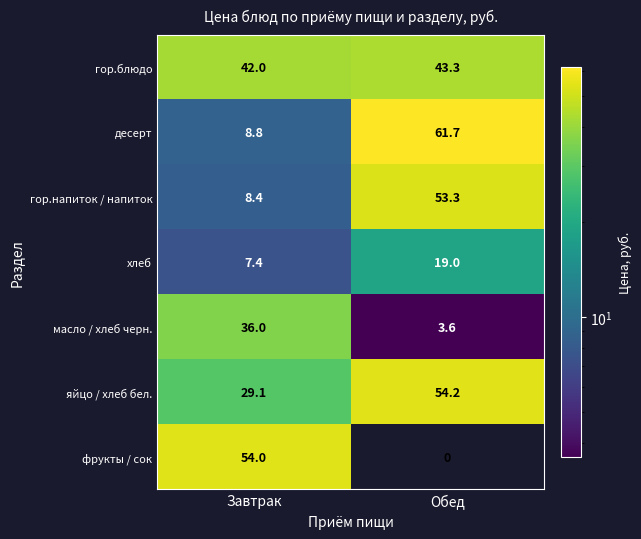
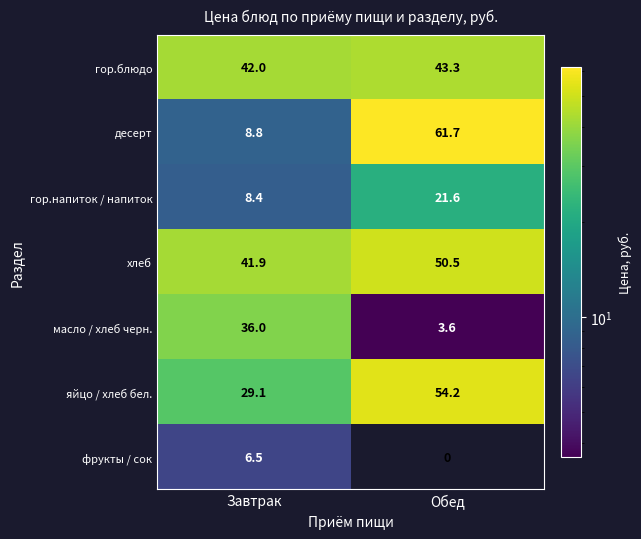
гор.напиток / напиток, Обед: 53.3 -> 21.6
хлеб, Завтрак: 7.4 -> 41.9
хлеб, Обед: 19.0 -> 50.5
фрукты / сок, Завтрак: 54.0 -> 6.5
